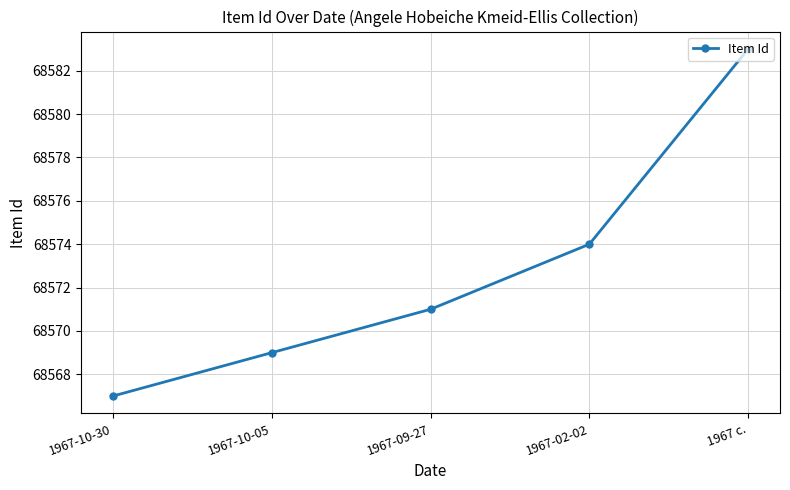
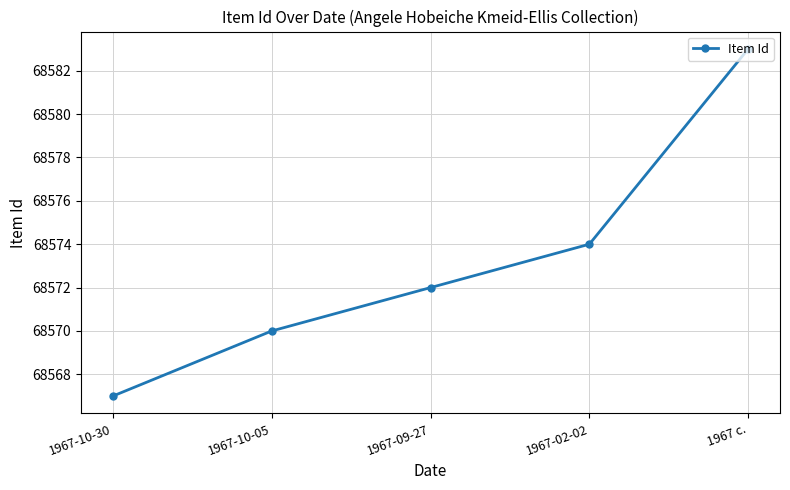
1967-10-05: 68569 -> 68570
1967-09-27: 68571 -> 68572
